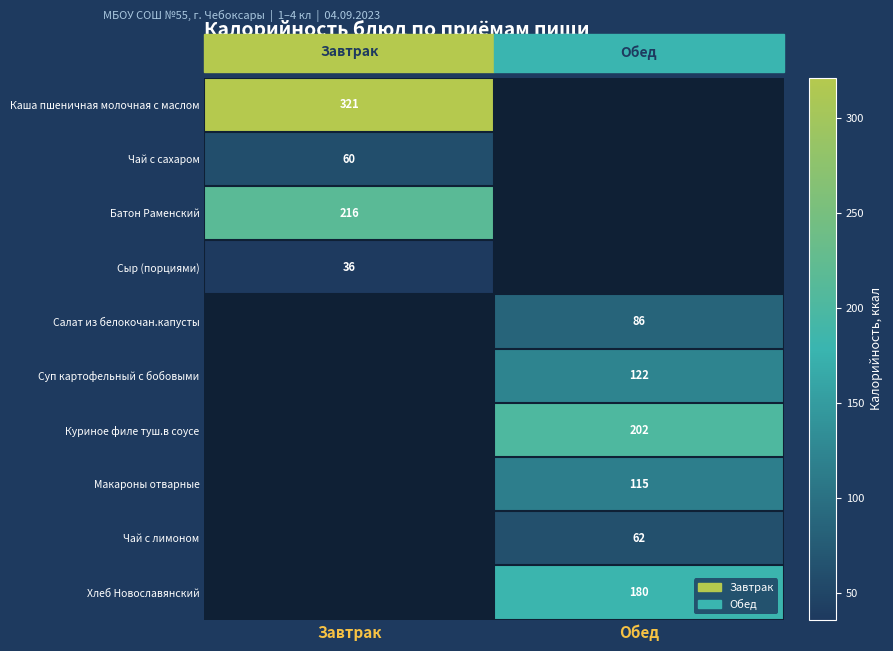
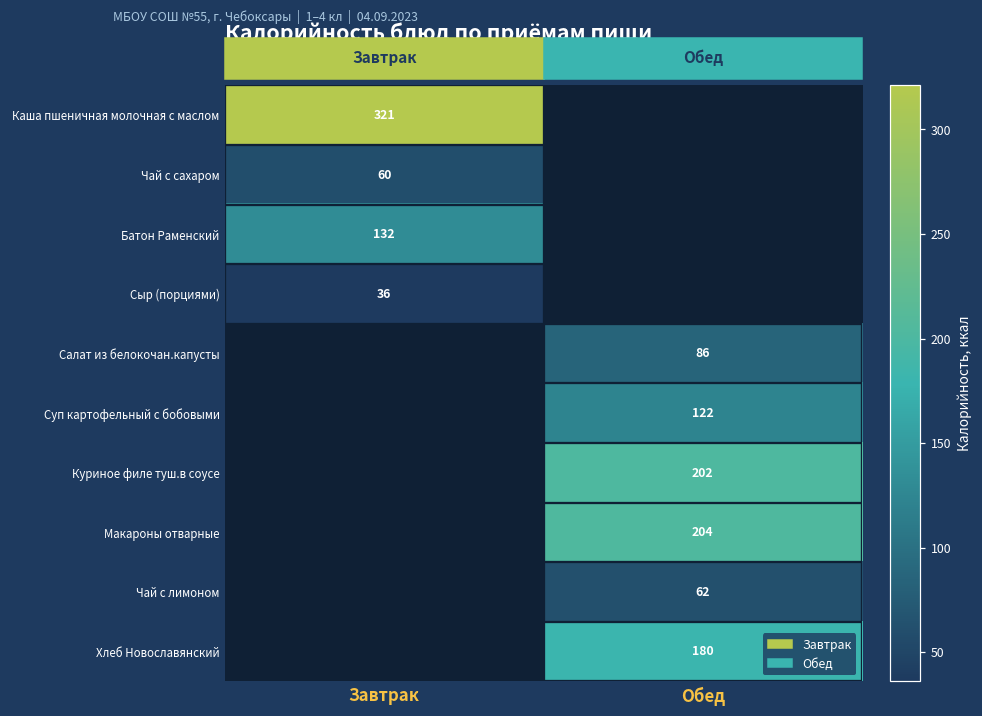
Батон Раменский, Завтрак: 216 -> 132
Макароны отварные, Обед: 115 -> 204
